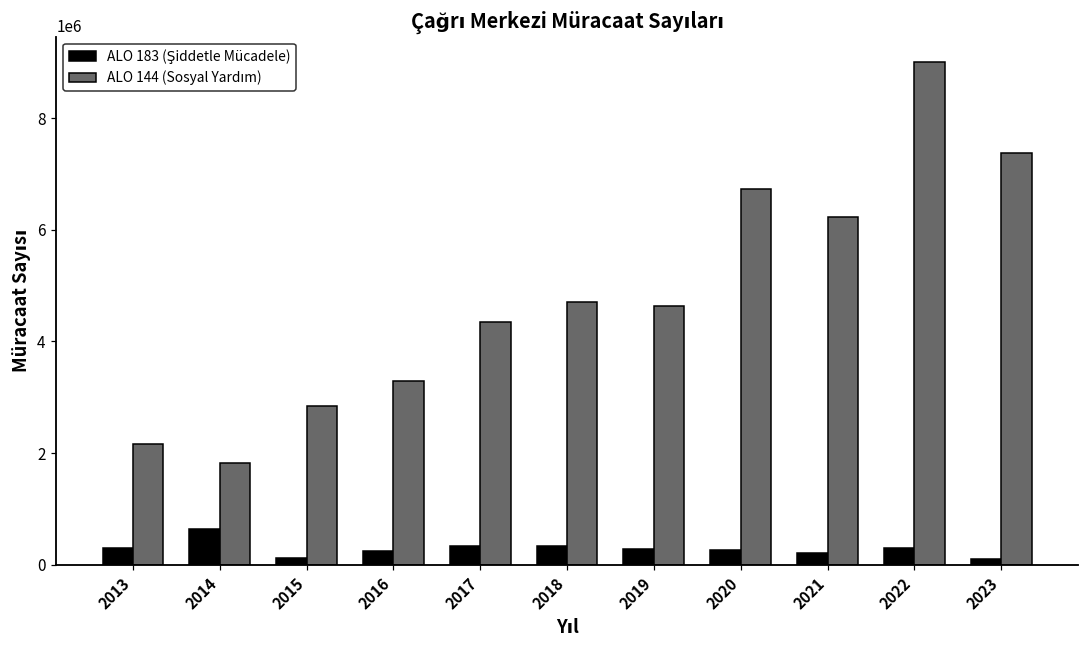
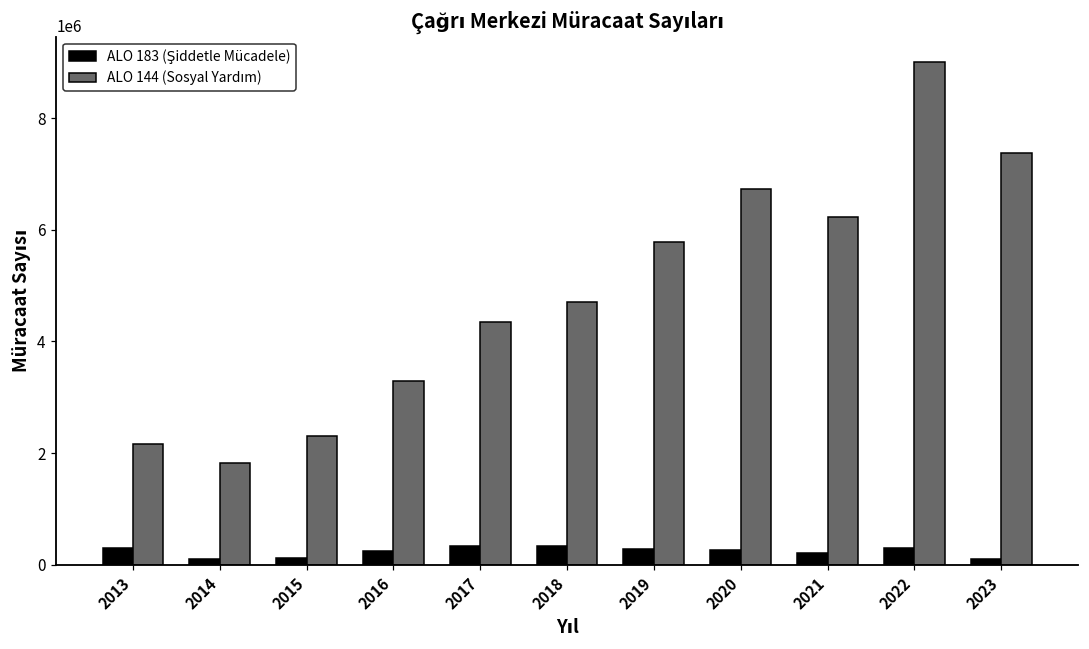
ALO 183 (Şiddetle Mücadele), 2014: 600000 -> 100000
ALO 144 (Sosyal Yardım), 2015: 2800000 -> 2300000
ALO 144 (Sosyal Yardım), 2019: 4600000 -> 5800000
